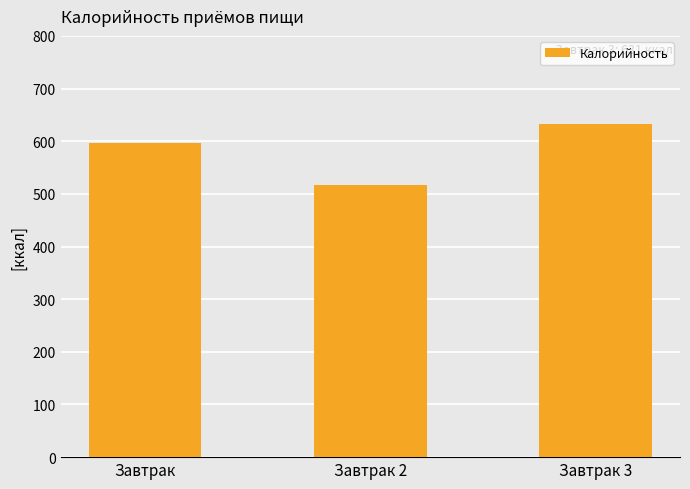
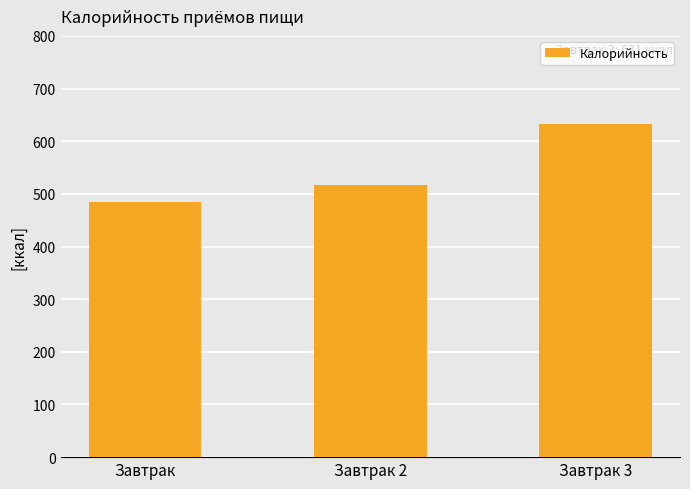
Завтрак: 600 -> 480
